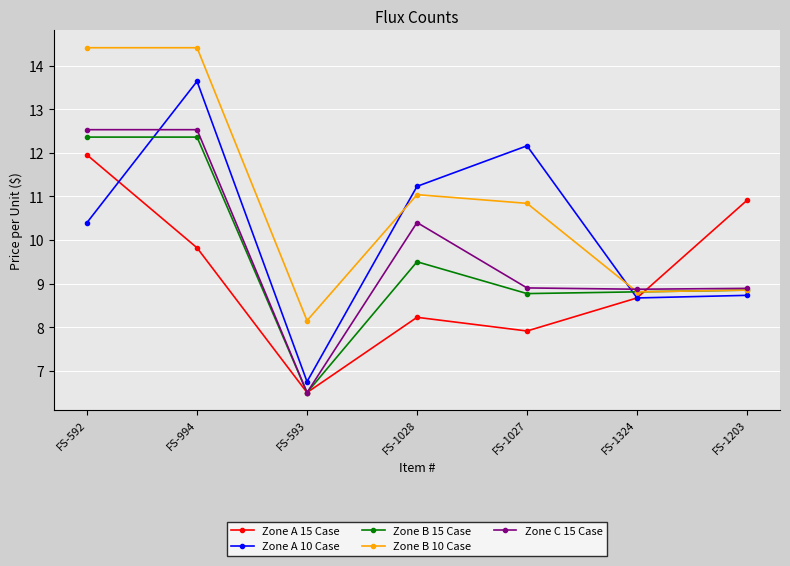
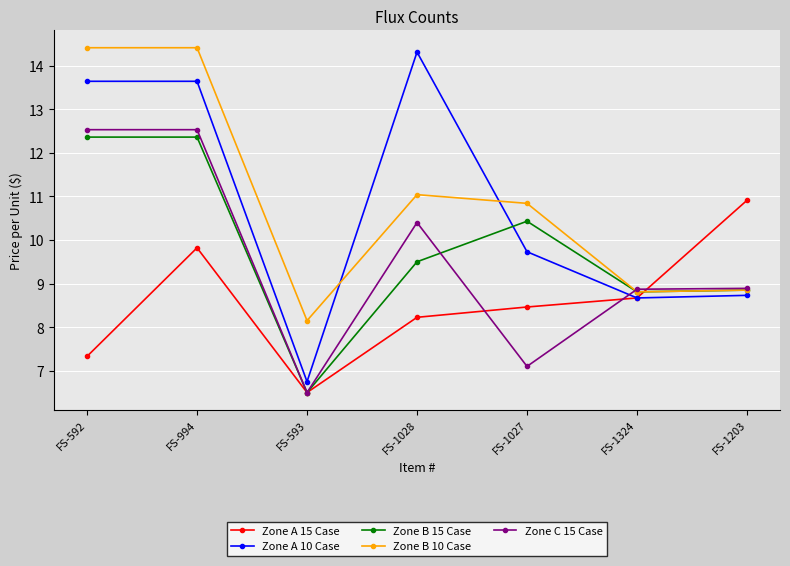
Zone A 15 Case, FS-592: 12.0 -> 7.3
Zone A 10 Case, FS-592: 10.4 -> 13.6
Zone A 10 Case, FS-1028: 11.2 -> 14.3
Zone A 15 Case, FS-1027: 7.9 -> 8.5
Zone A 10 Case, FS-1027: 12.2 -> 9.7
Zone B 15 Case, FS-1027: 8.8 -> 10.4
Zone C 15 Case, FS-1027: 8.9 -> 7.1
